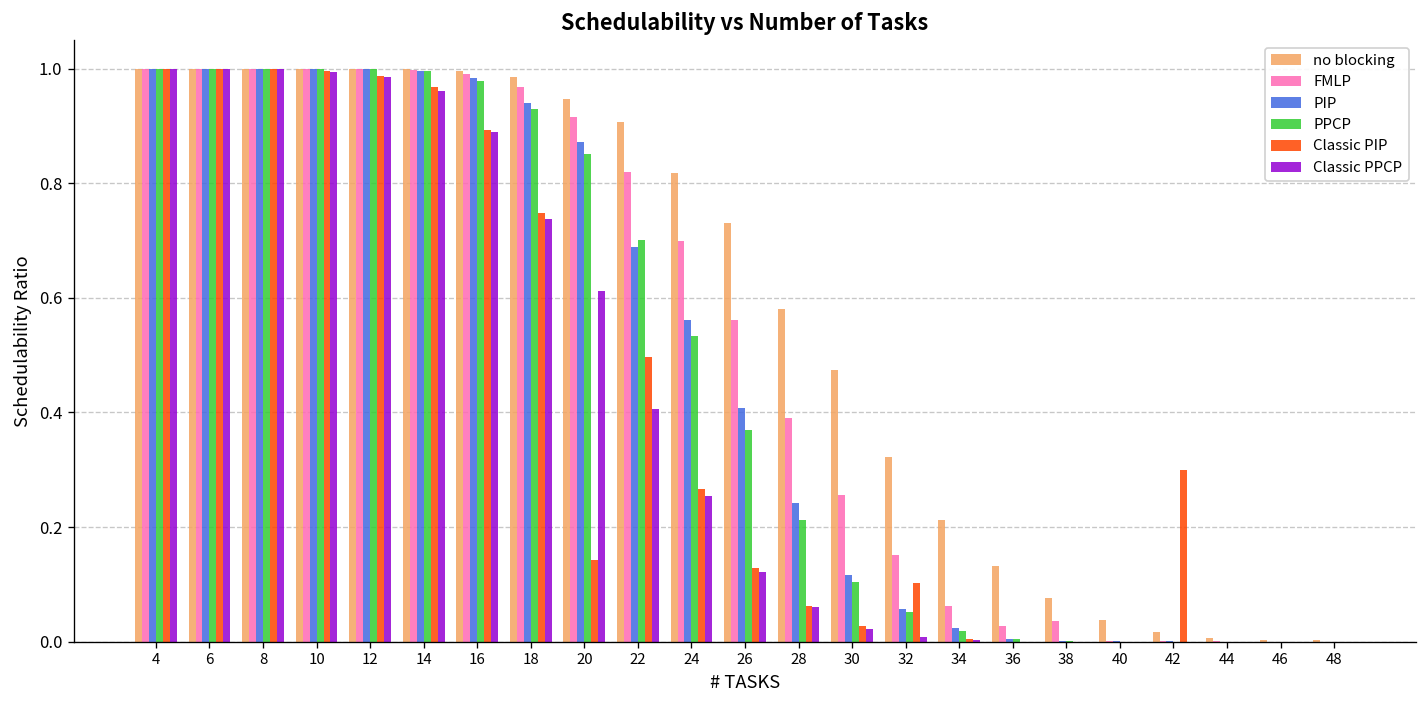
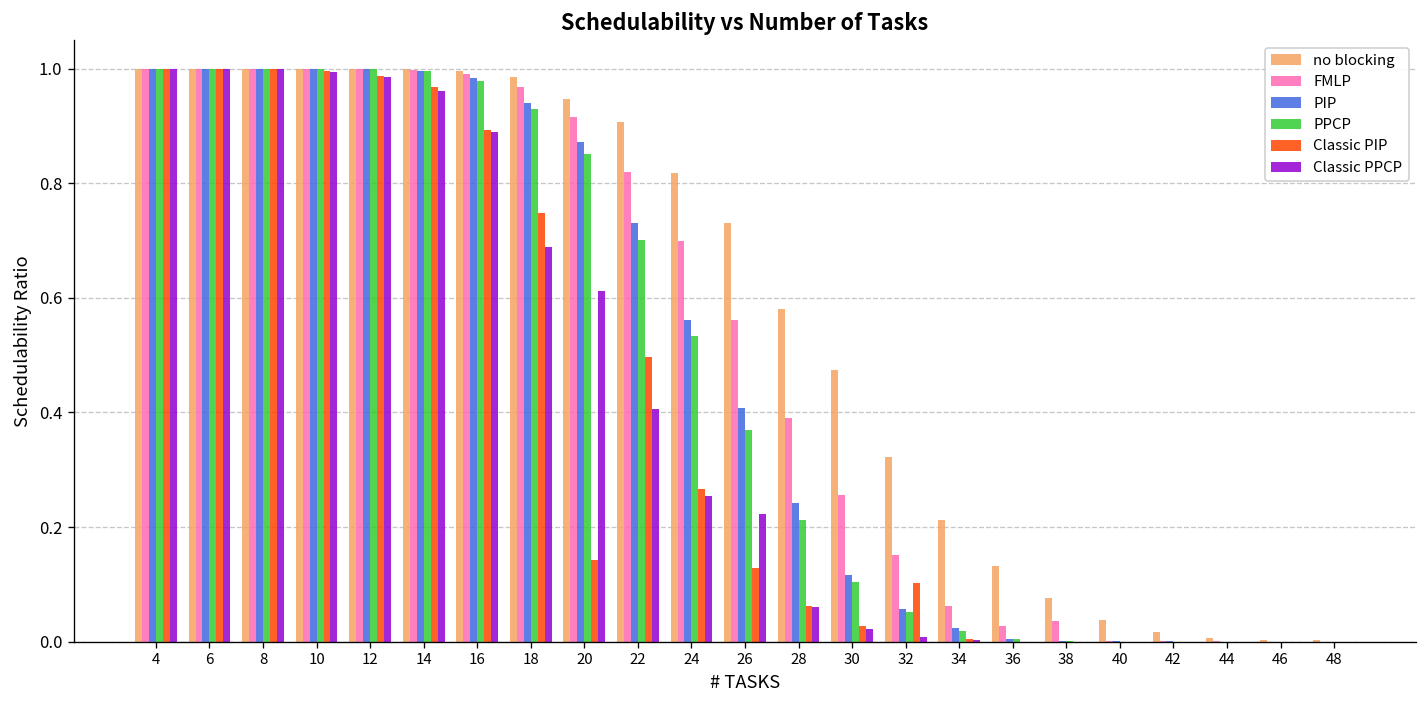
Classic PPCP, 18: 0.74 -> 0.69
PIP, 22: 0.69 -> 0.73
Classic PPCP, 26: 0.12 -> 0.22
Classic PIP, 42: 0.3 -> 0.0
